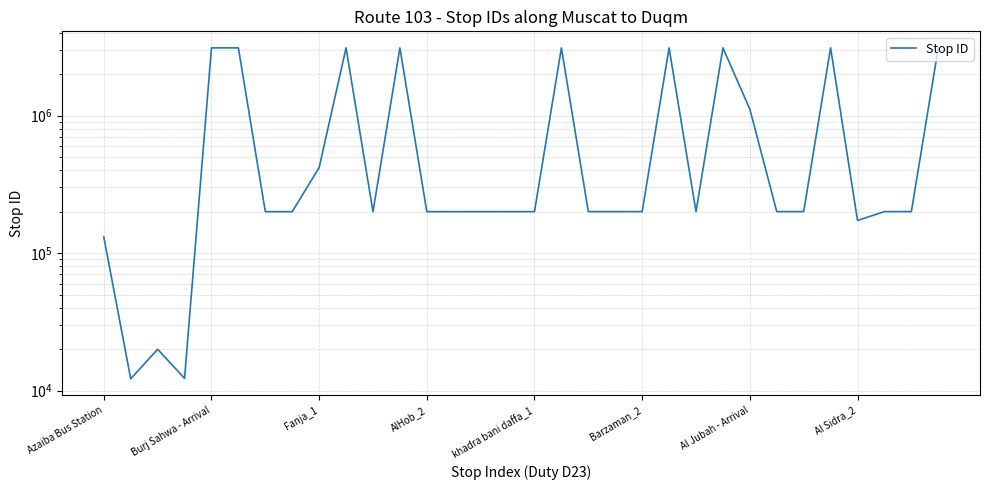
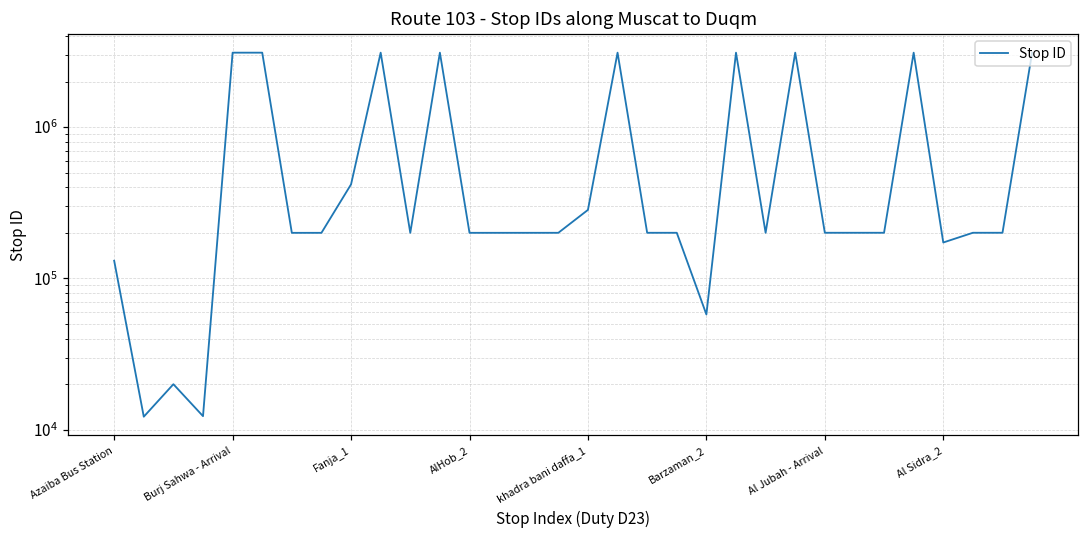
khadra bani daffa_1: 200000 -> 280000
Barzaman_2: 200000 -> 58000
Al Jubah - Arrival: 1100000 -> 200000
